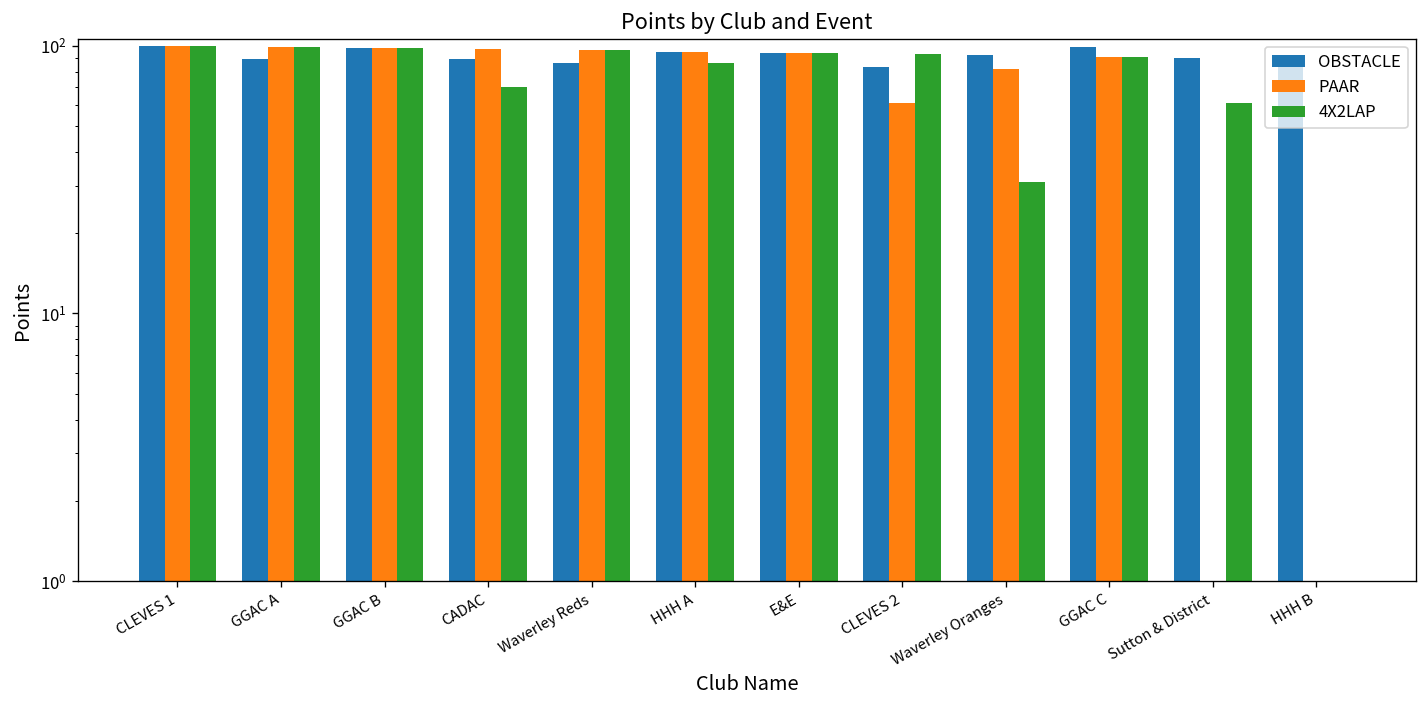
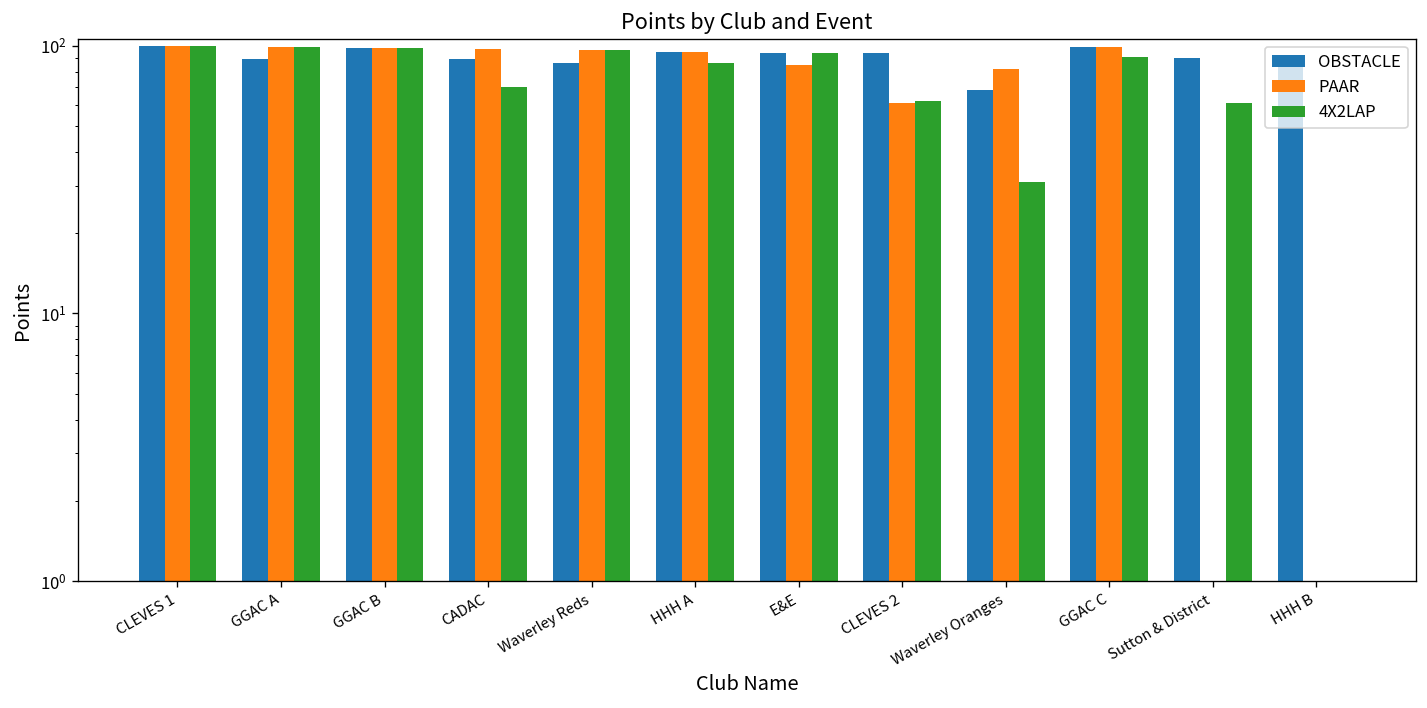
PAAR, E&E: 94 -> 85
OBSTACLE, CLEVES 2: 83 -> 94
4X2LAP, CLEVES 2: 93 -> 62
OBSTACLE, Waverley Oranges: 92 -> 68
PAAR, GGAC C: 91 -> 100
